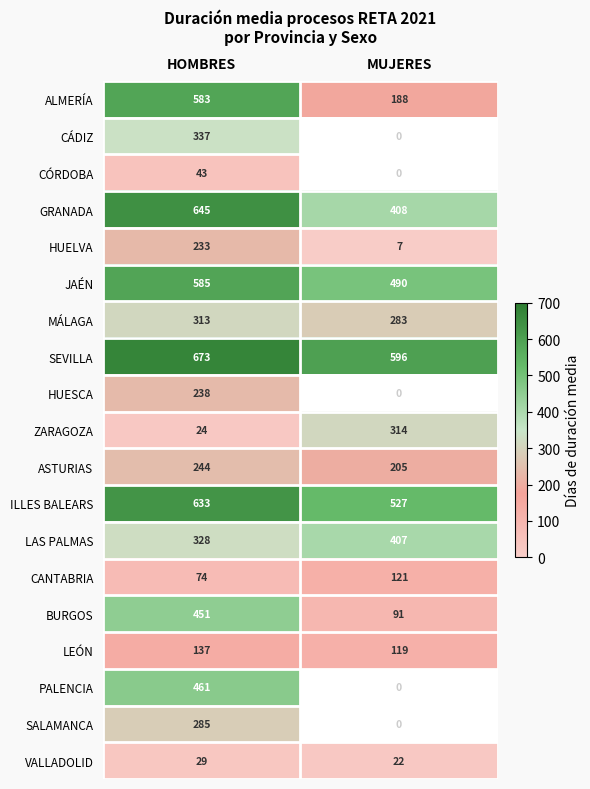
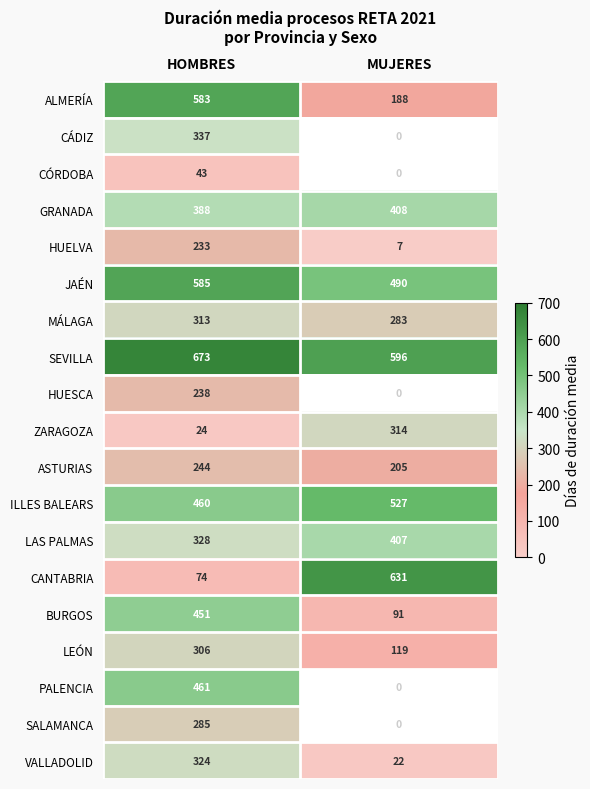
GRANADA, HOMBRES: 645 -> 388
ILLES BALEARS, HOMBRES: 633 -> 460
CANTABRIA, MUJERES: 121 -> 631
LEÓN, HOMBRES: 137 -> 306
VALLADOLID, HOMBRES: 29 -> 324
